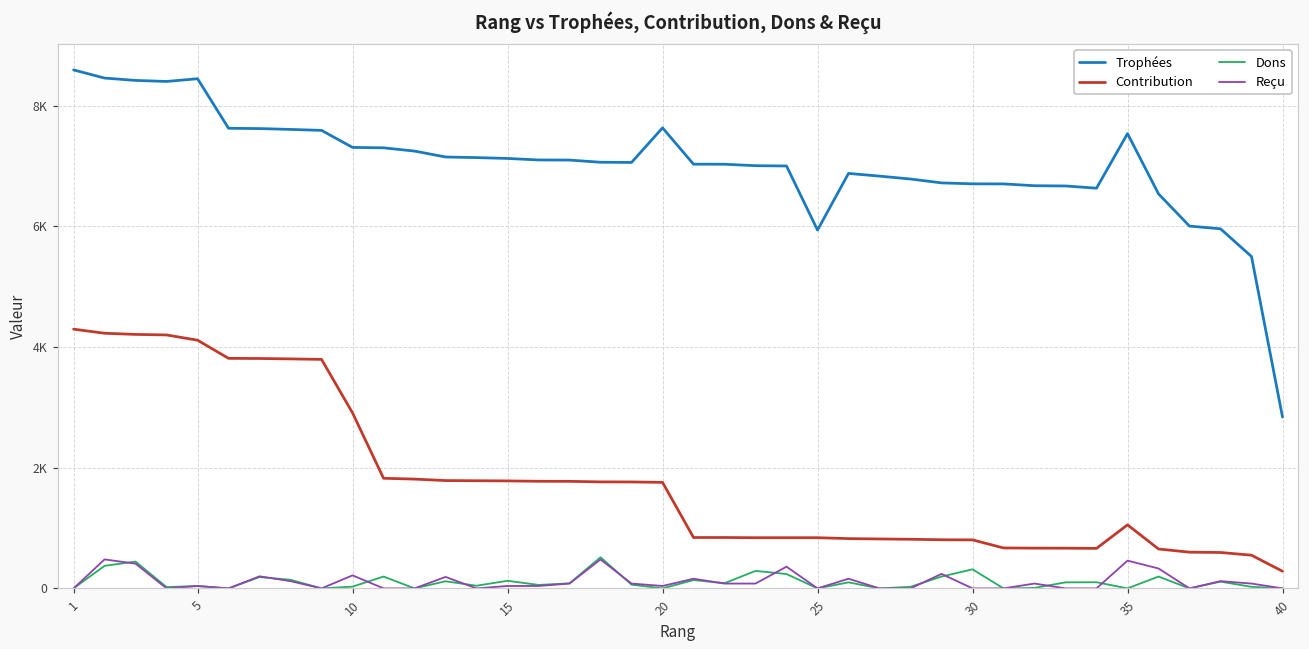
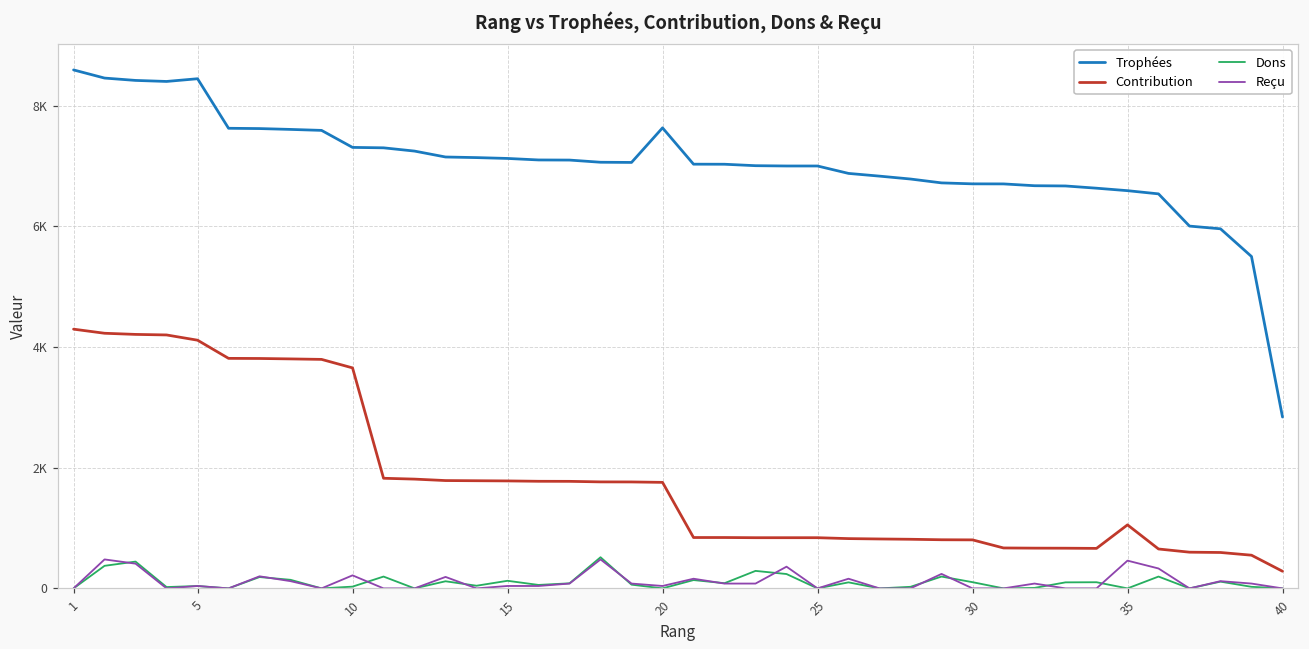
Contribution, 10: 2900 -> 3700
Trophées, 25: 5900 -> 7000
Dons, 30: 300 -> 100
Trophées, 35: 7500 -> 6600
